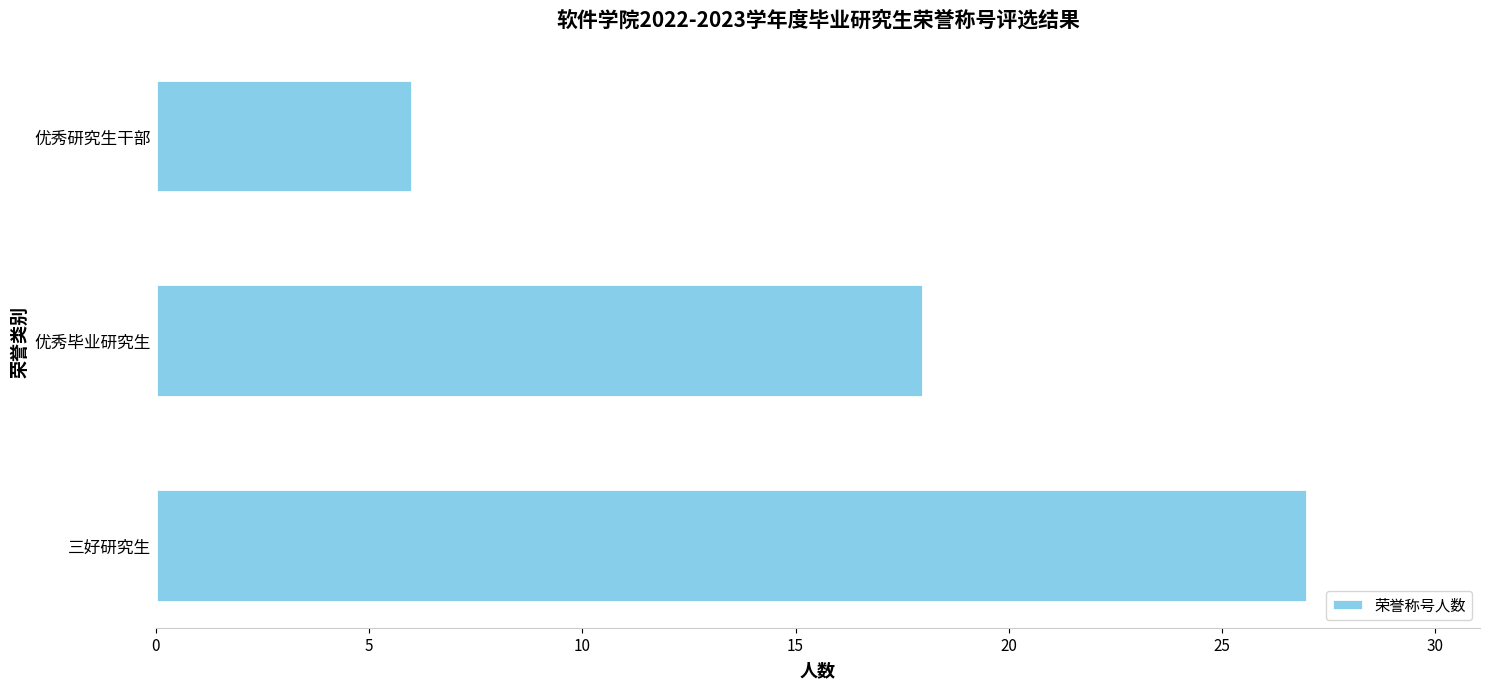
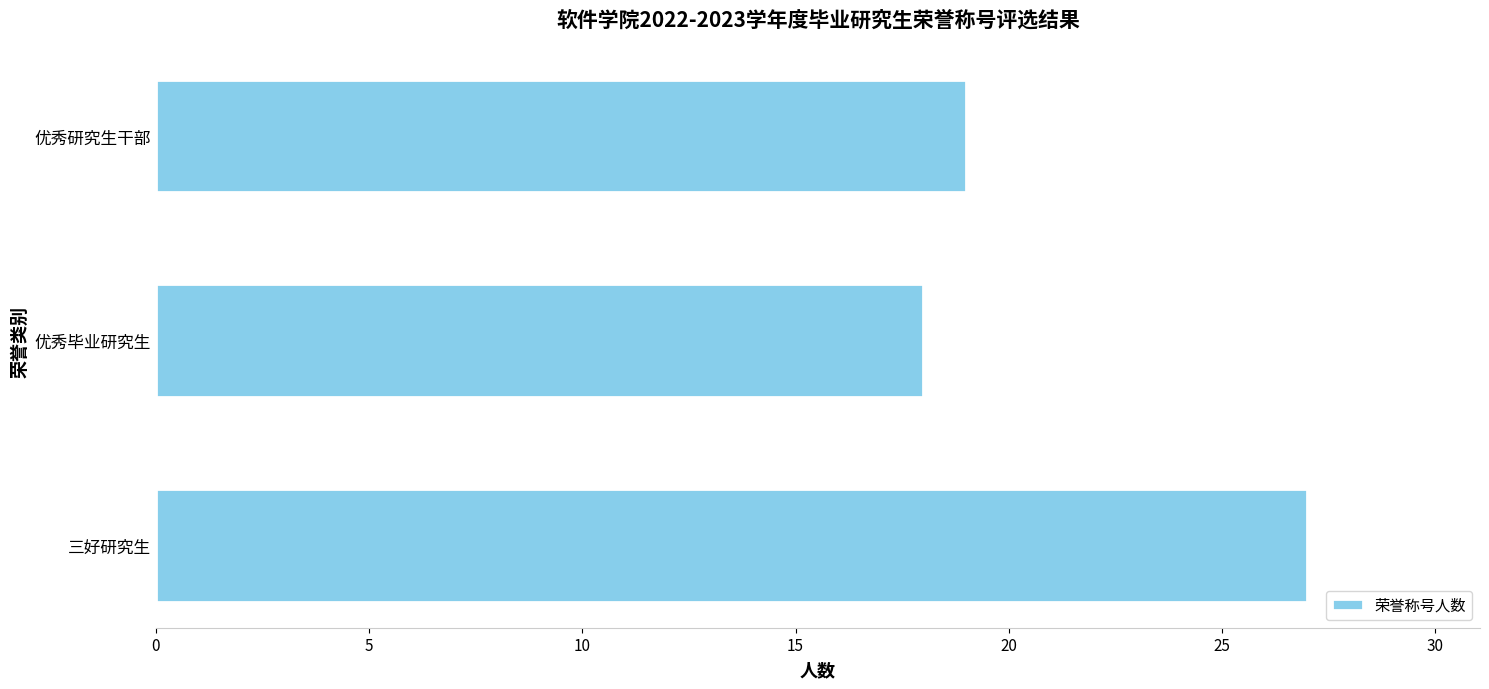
优秀研究生干部: 6 -> 19
